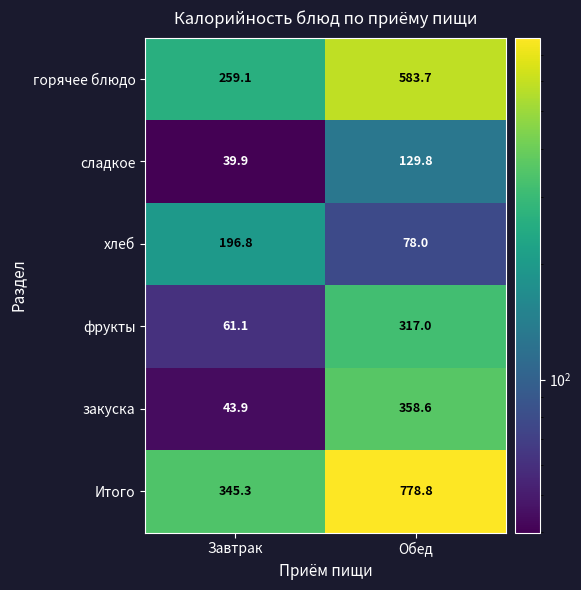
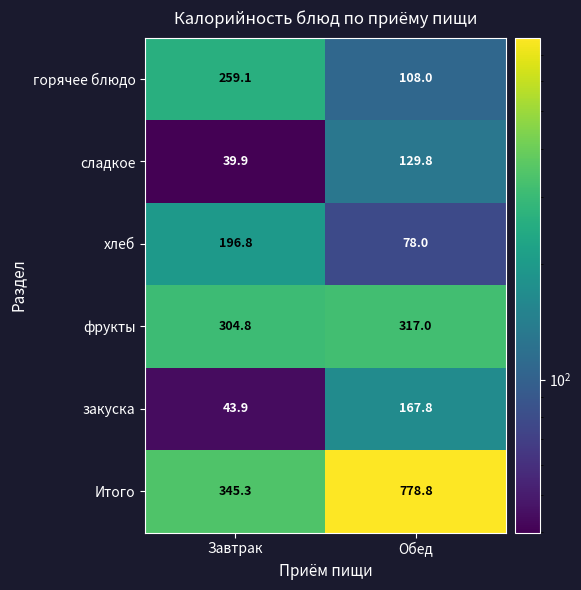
горячее блюдо, Обед: 583.7 -> 108.0
фрукты, Завтрак: 61.1 -> 304.8
закуска, Обед: 358.6 -> 167.8
